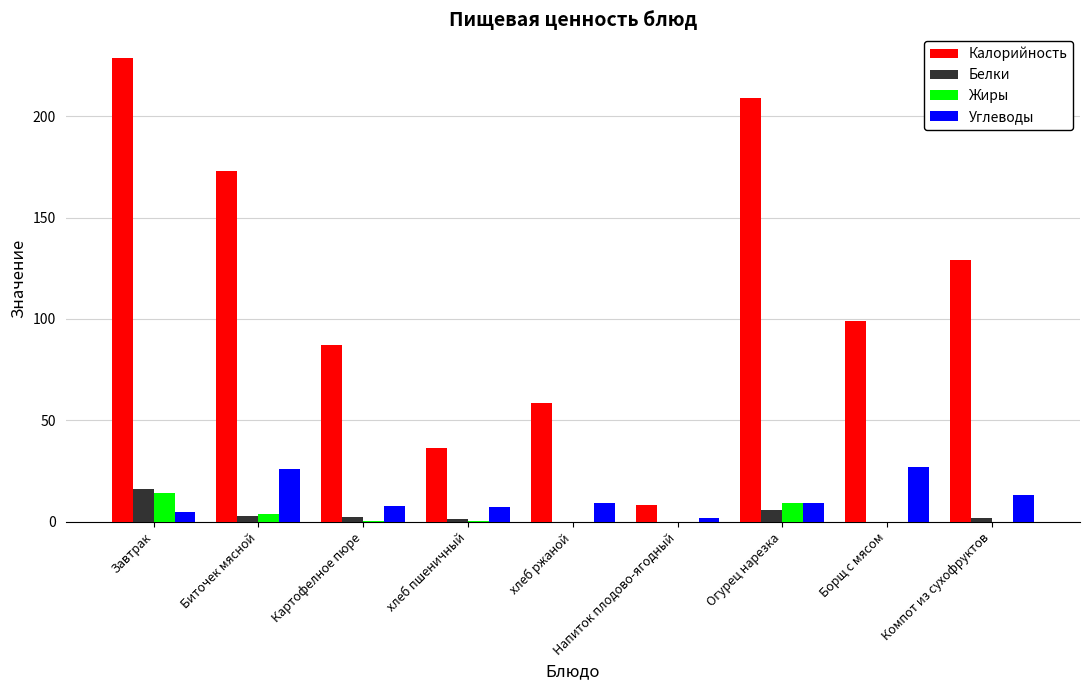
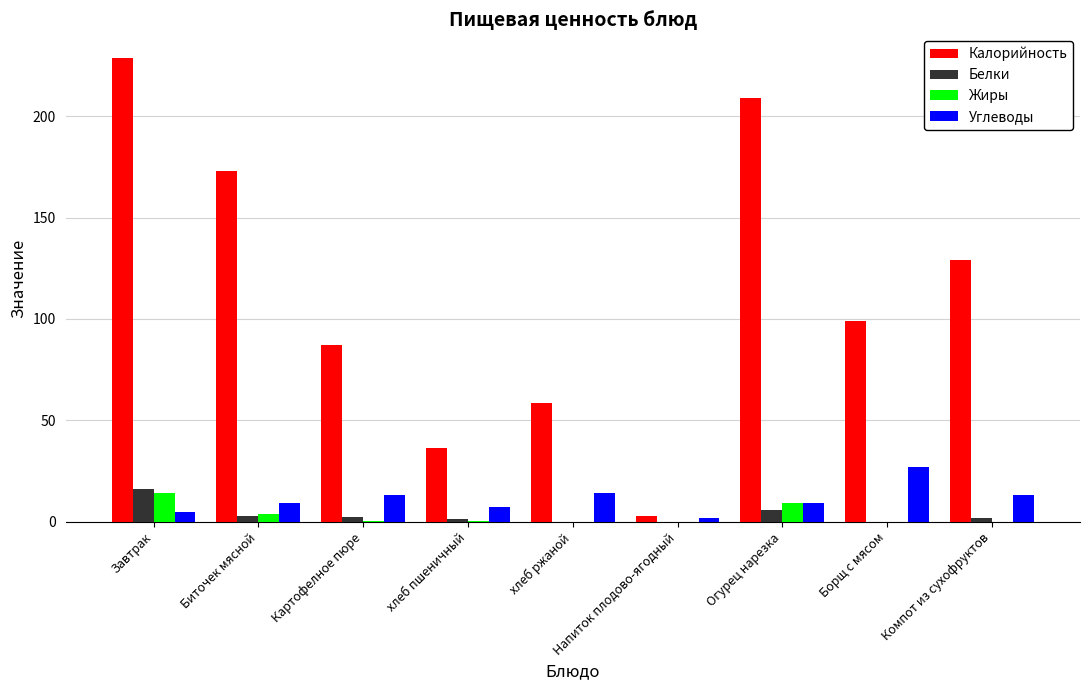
Углеводы, Биточек мясной: 26 -> 9
Углеводы, Картофелное пюре: 8 -> 13
Углеводы, хлеб ржаной: 9 -> 14
Калорийность, Напиток плодово-ягодный: 8 -> 3
